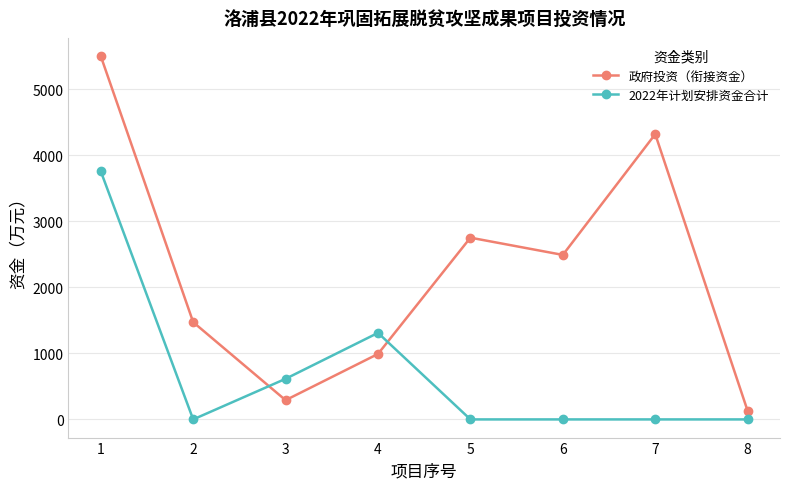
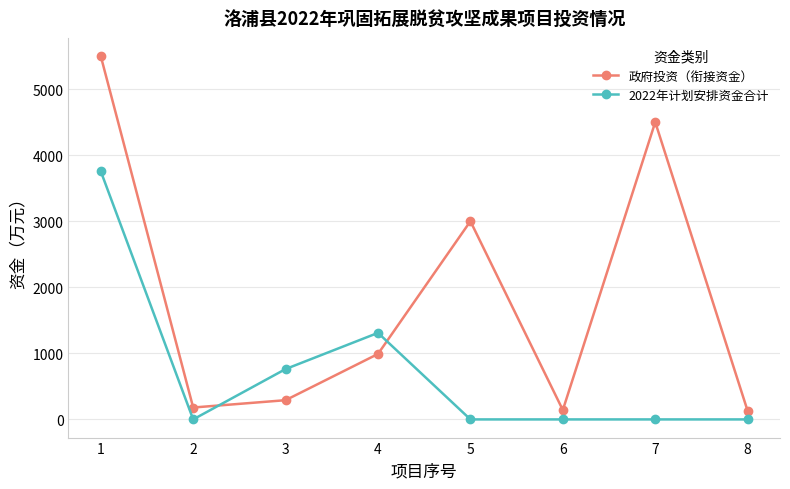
政府投资（衔接资金）, 2: 1500 -> 200
2022年计划安排资金合计, 3: 600 -> 800
政府投资（衔接资金）, 5: 2800 -> 3000
政府投资（衔接资金）, 6: 2500 -> 100
政府投资（衔接资金）, 7: 4300 -> 4500
